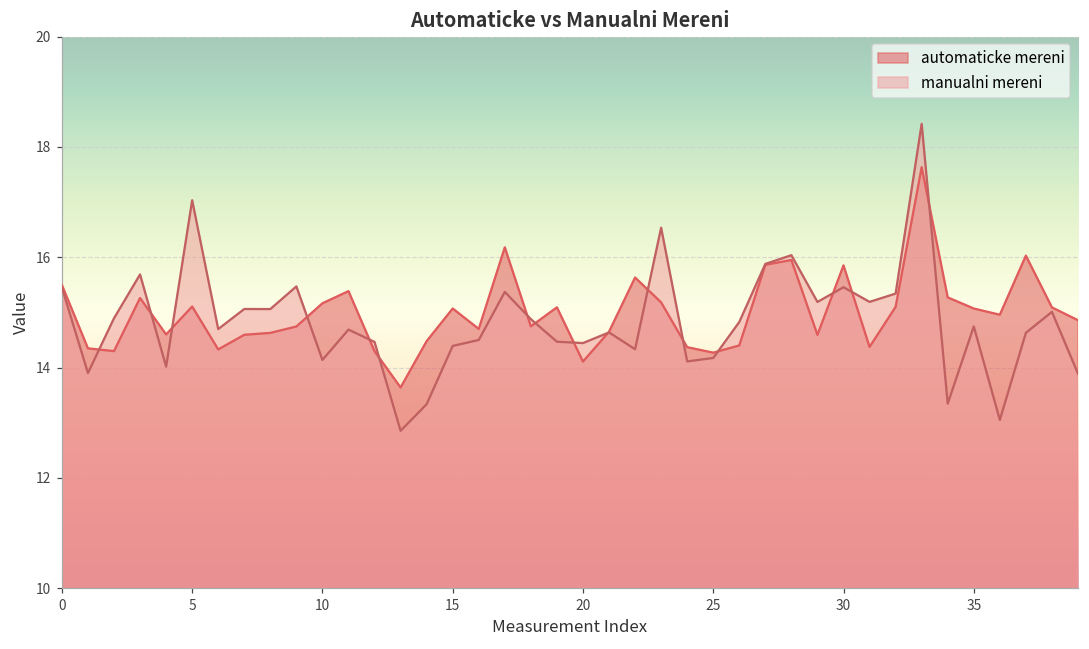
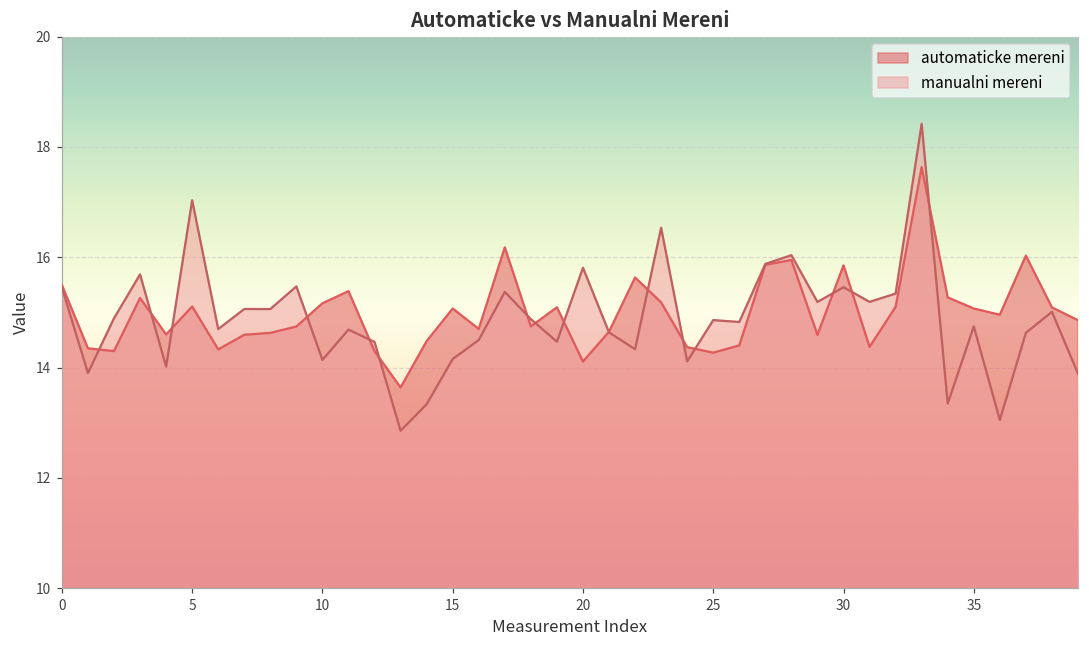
manualni mereni, 15: 14.4 -> 14.2
manualni mereni, 20: 14.4 -> 15.8
manualni mereni, 25: 14.2 -> 14.9
